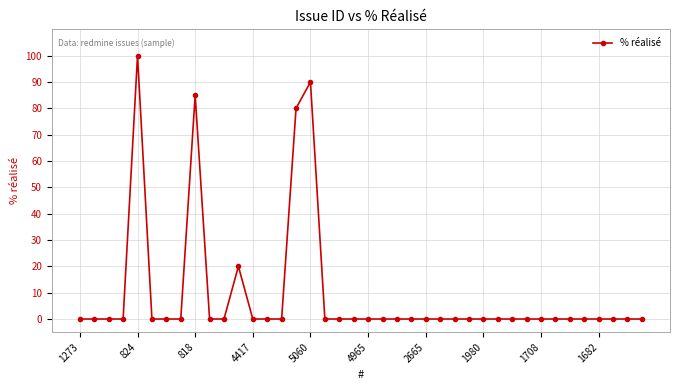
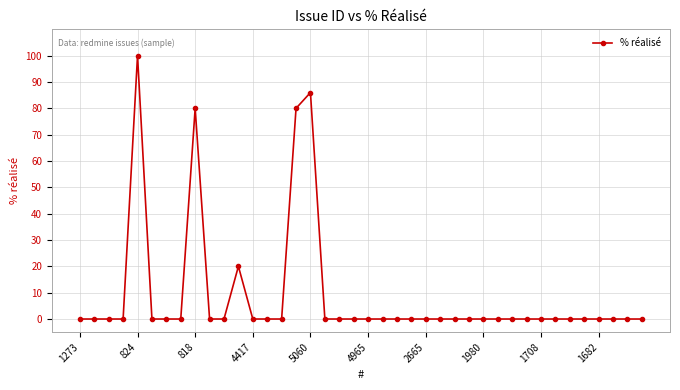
818: 85 -> 80
5060: 90 -> 86
